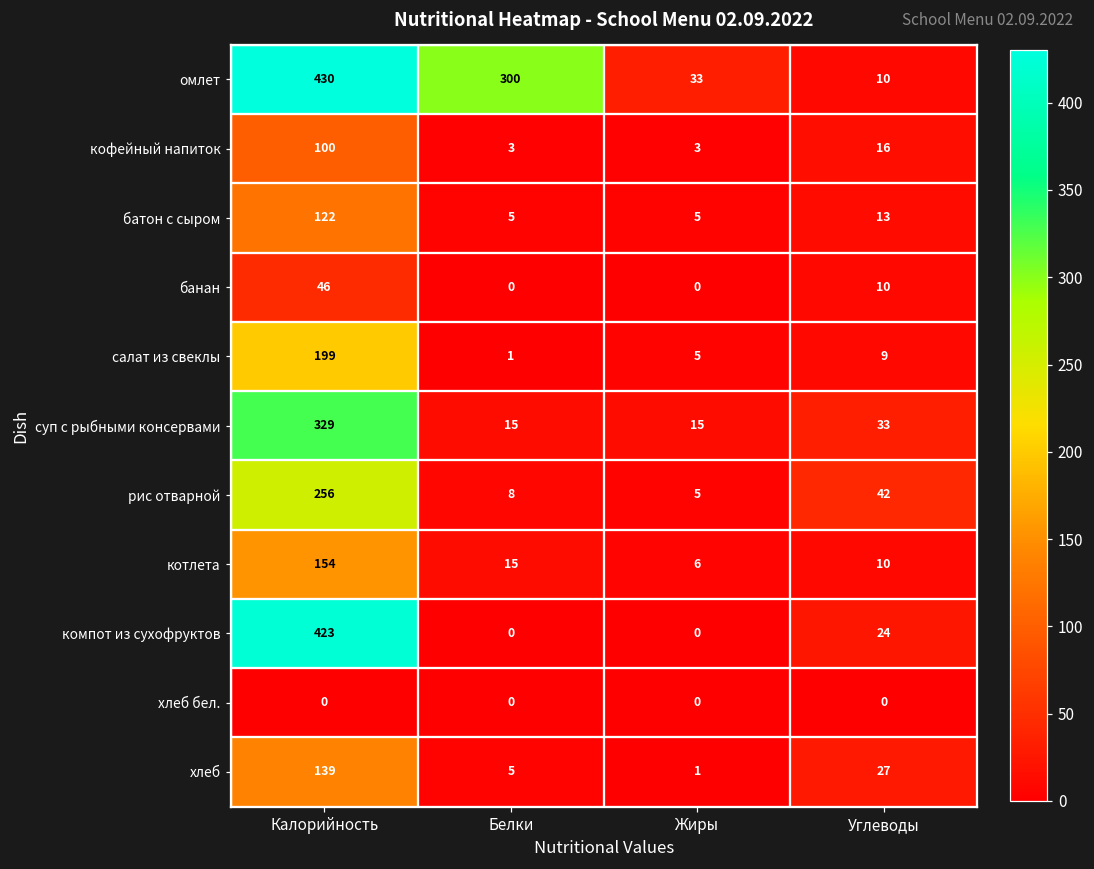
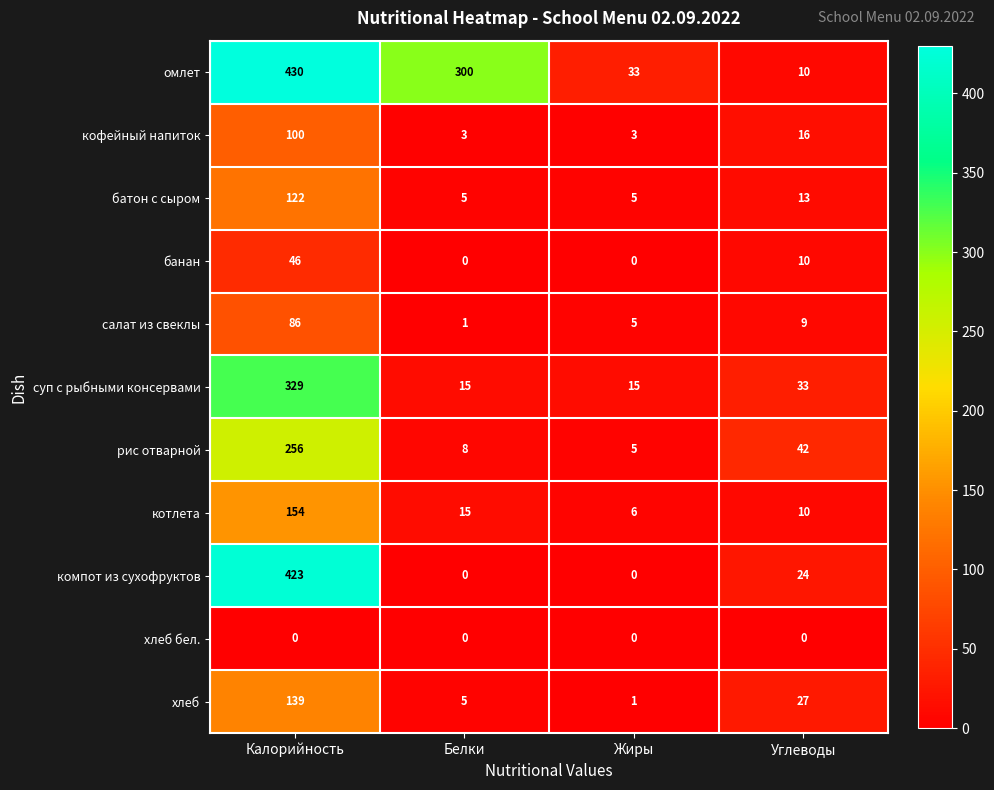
салат из свеклы, Калорийность: 199 -> 86
